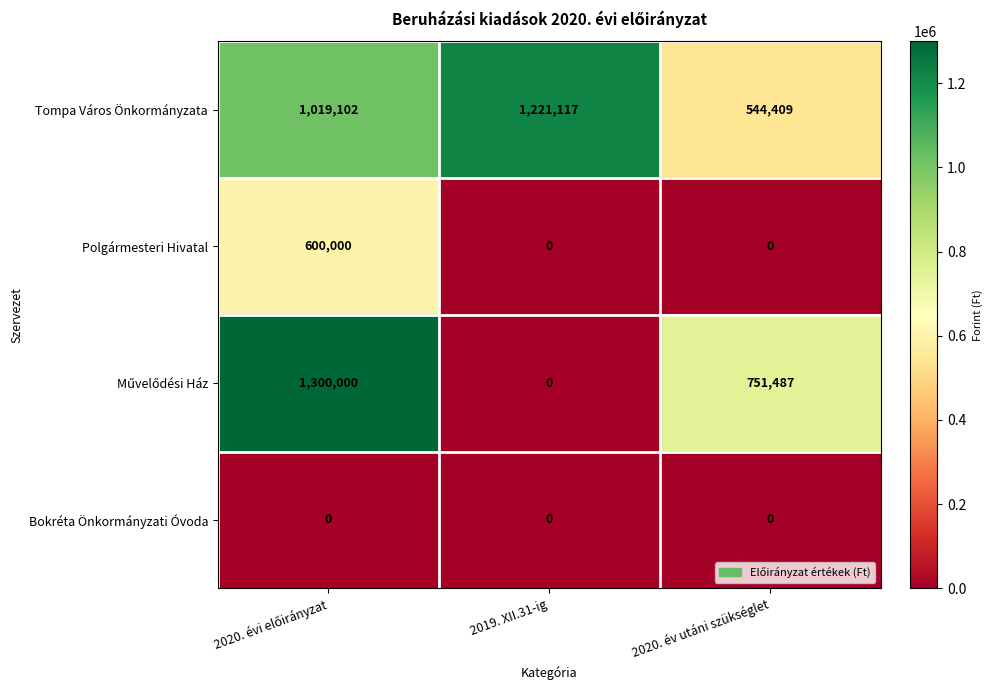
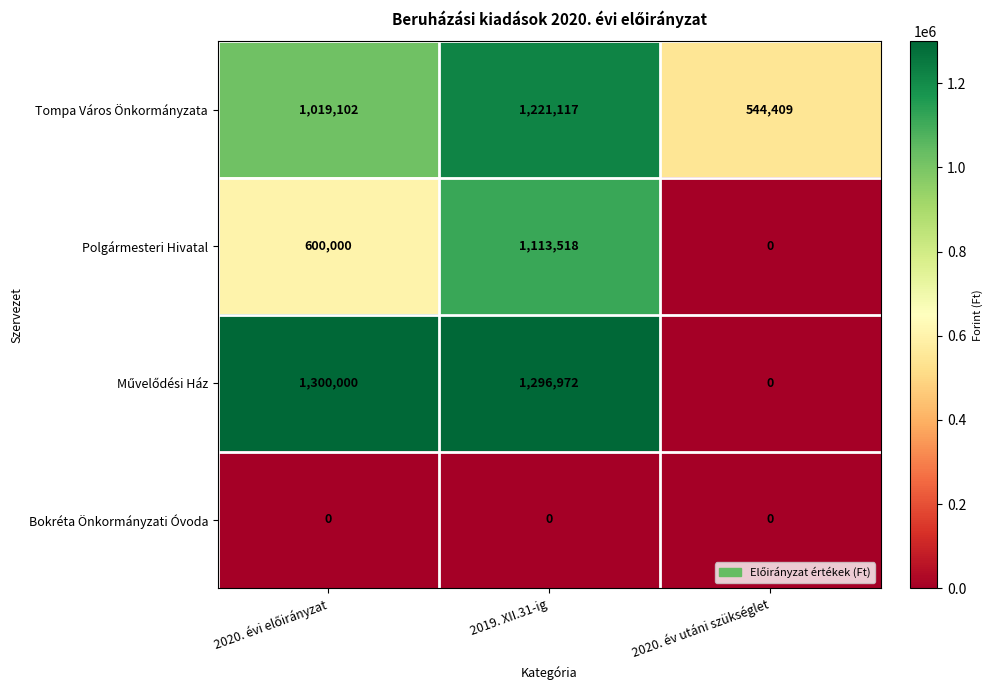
Polgármesteri Hivatal, 2019. XII.31-ig: 0 -> 1,113,518
Művelődési Ház, 2019. XII.31-ig: 0 -> 1,296,972
Művelődési Ház, 2020. év utáni szükséglet: 751,487 -> 0
